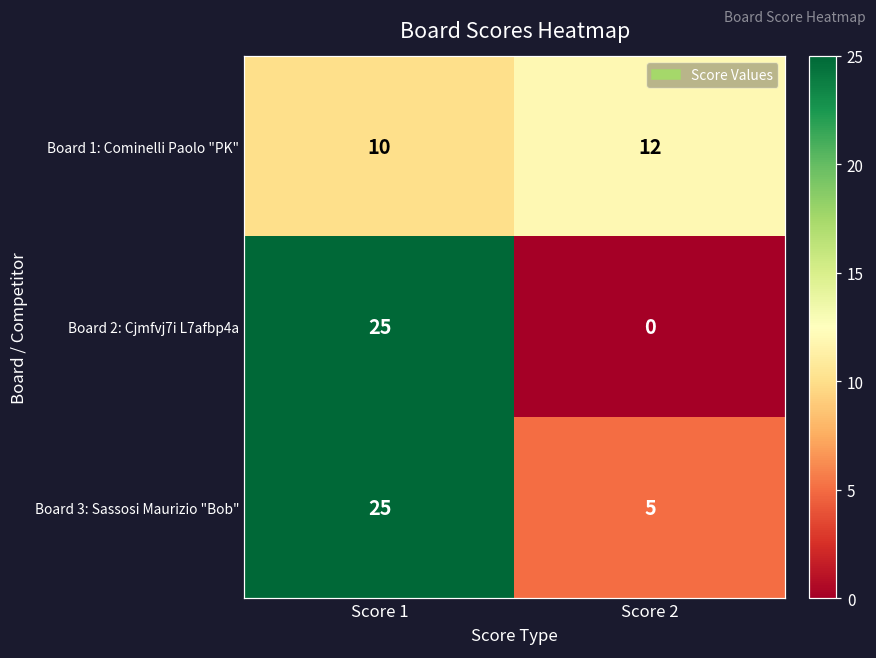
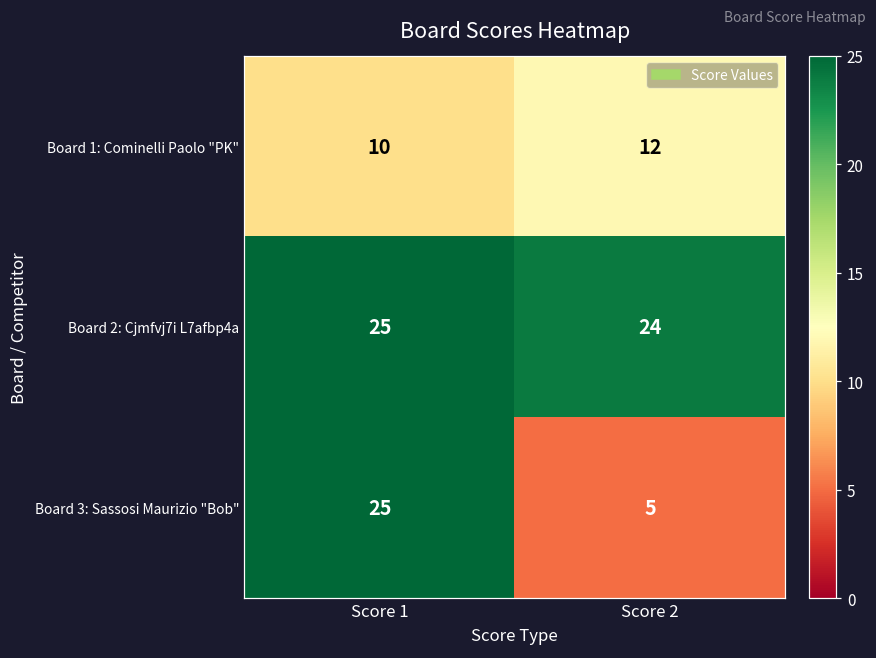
Board 2: Cjmfvj7i L7afbp4a, Score 2: 0 -> 24
